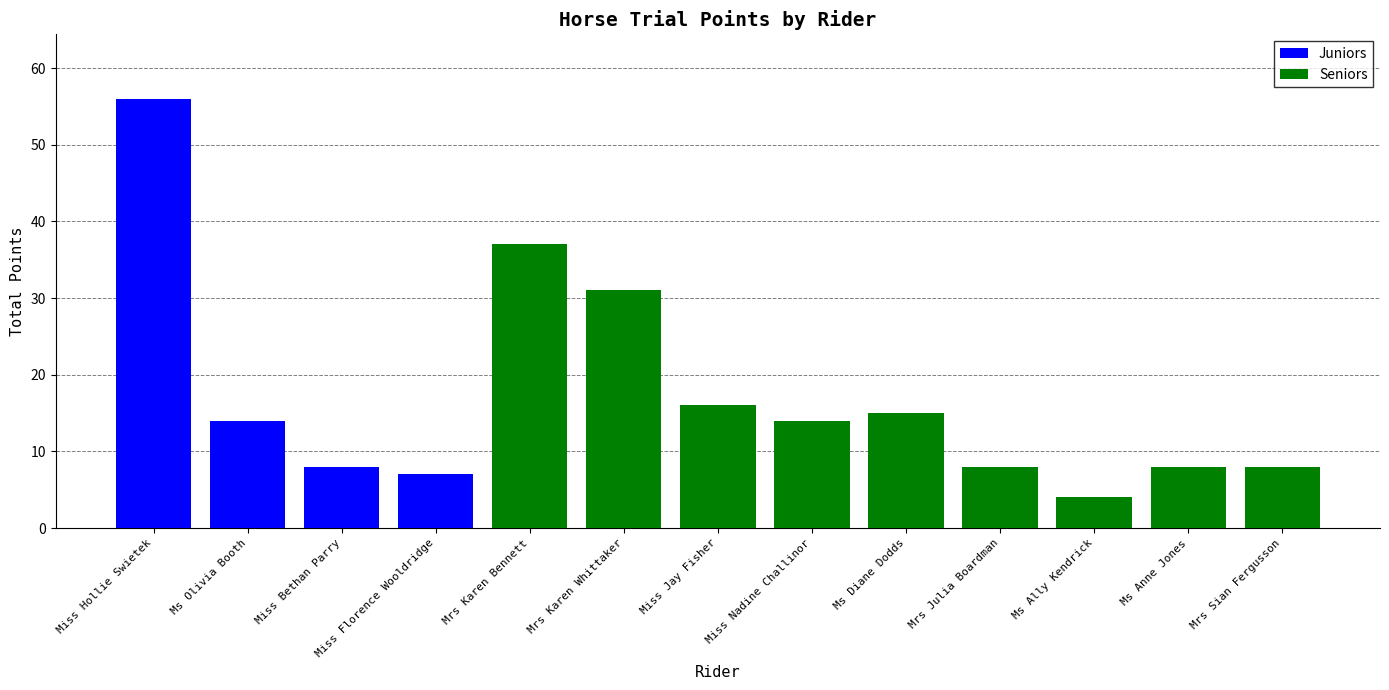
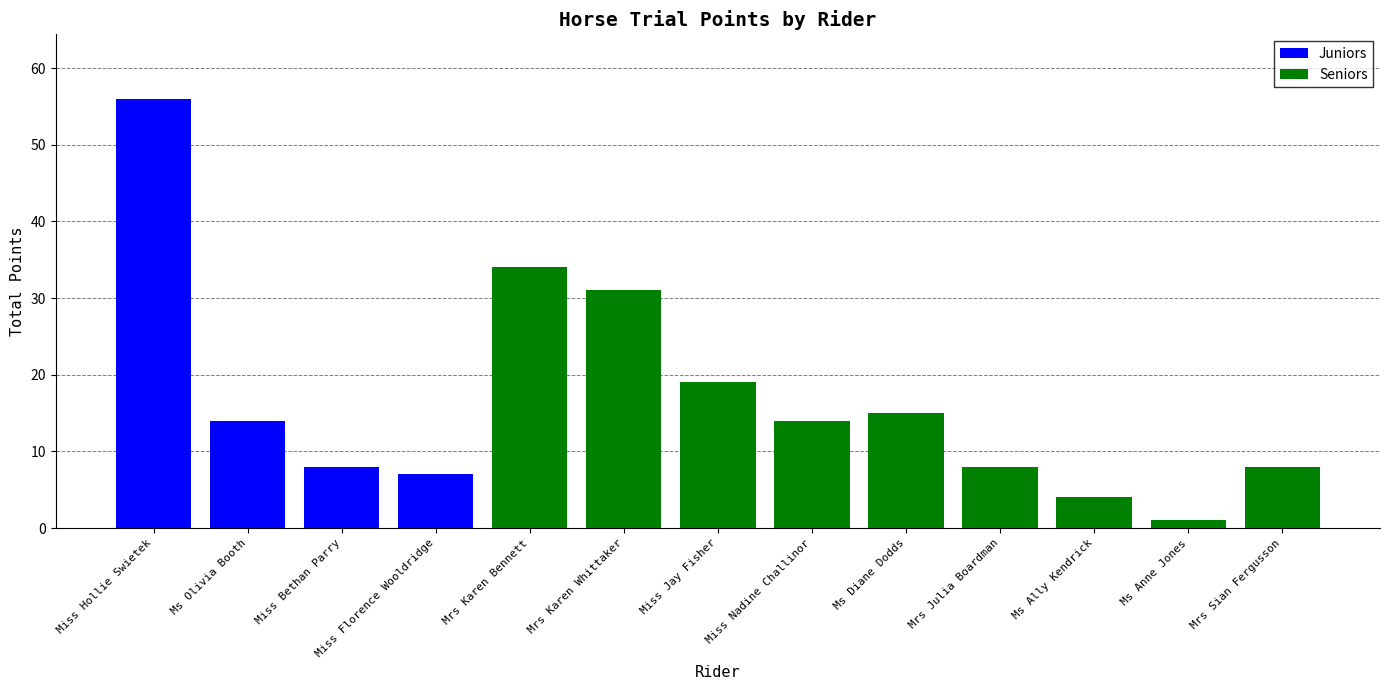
Seniors, Mrs Karen Bennett: 37 -> 34
Seniors, Miss Jay Fisher: 16 -> 19
Seniors, Ms Anne Jones: 8 -> 1
